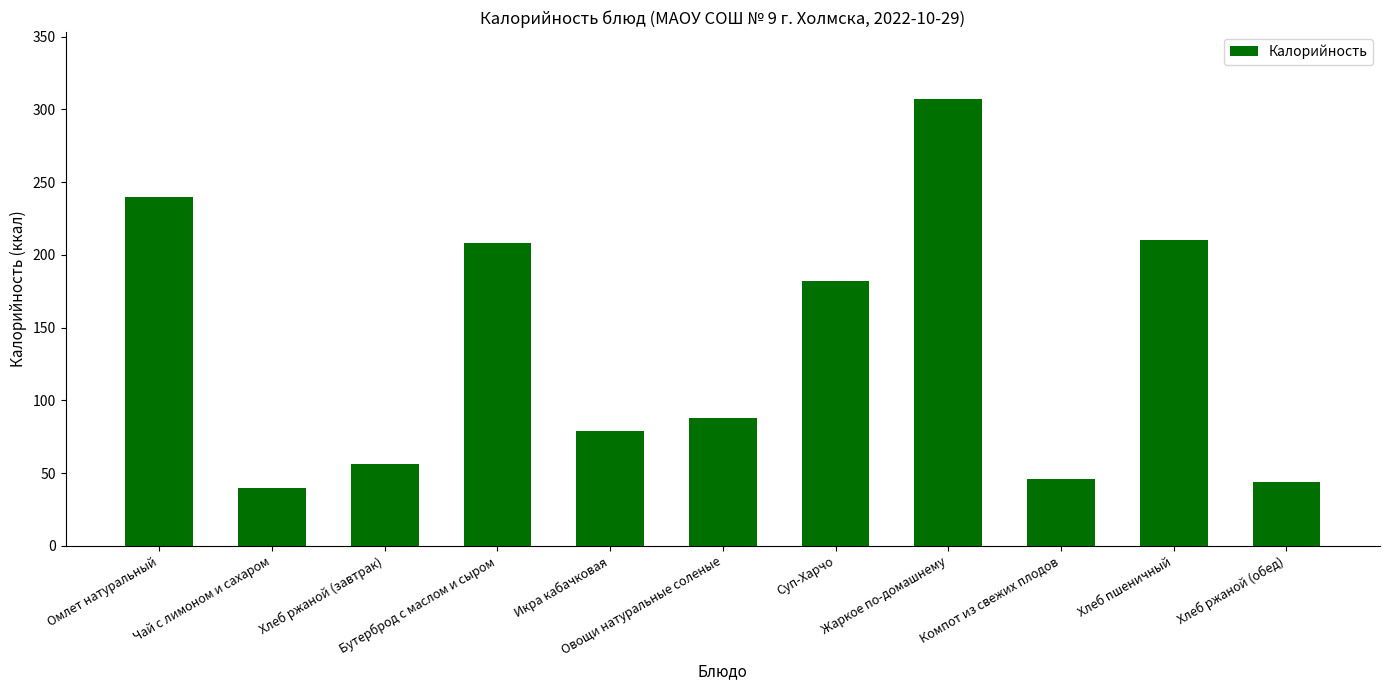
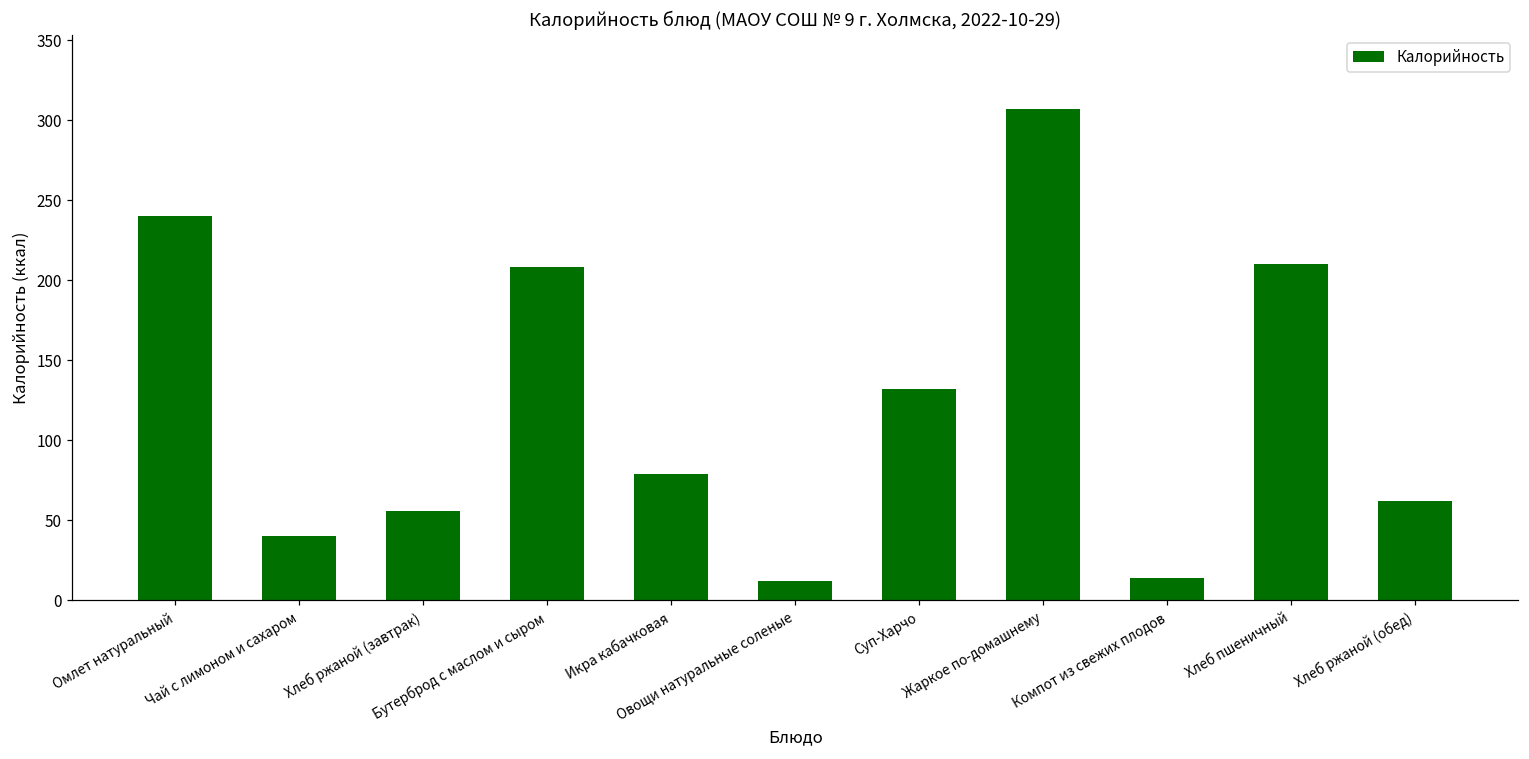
Овощи натуральные соленые: 88 -> 12
Суп-Харчо: 182 -> 132
Компот из свежих плодов: 46 -> 14
Хлеб ржаной (обед): 44 -> 62
